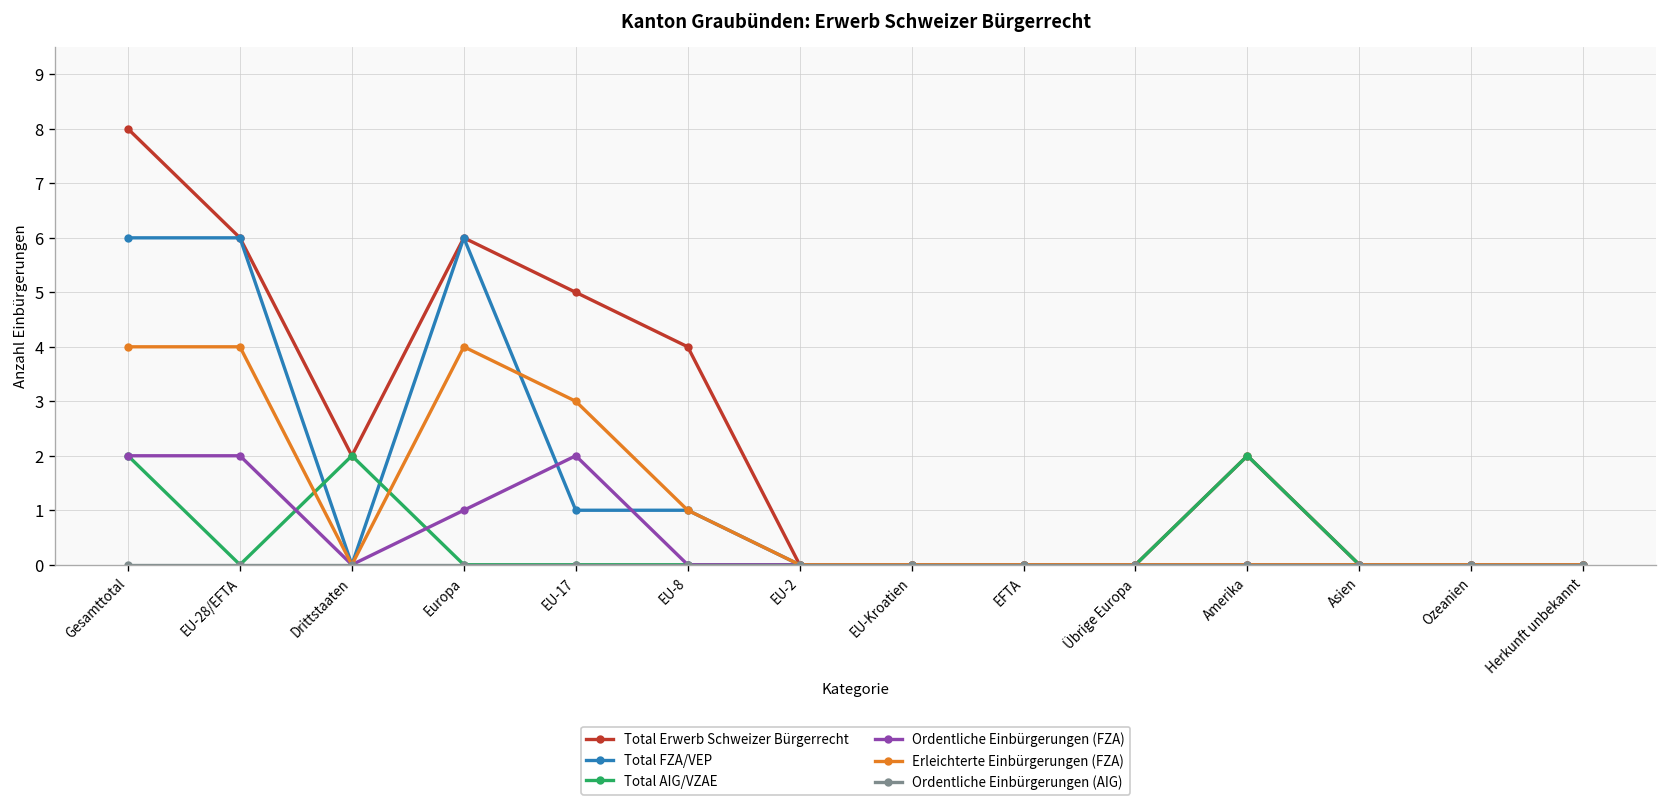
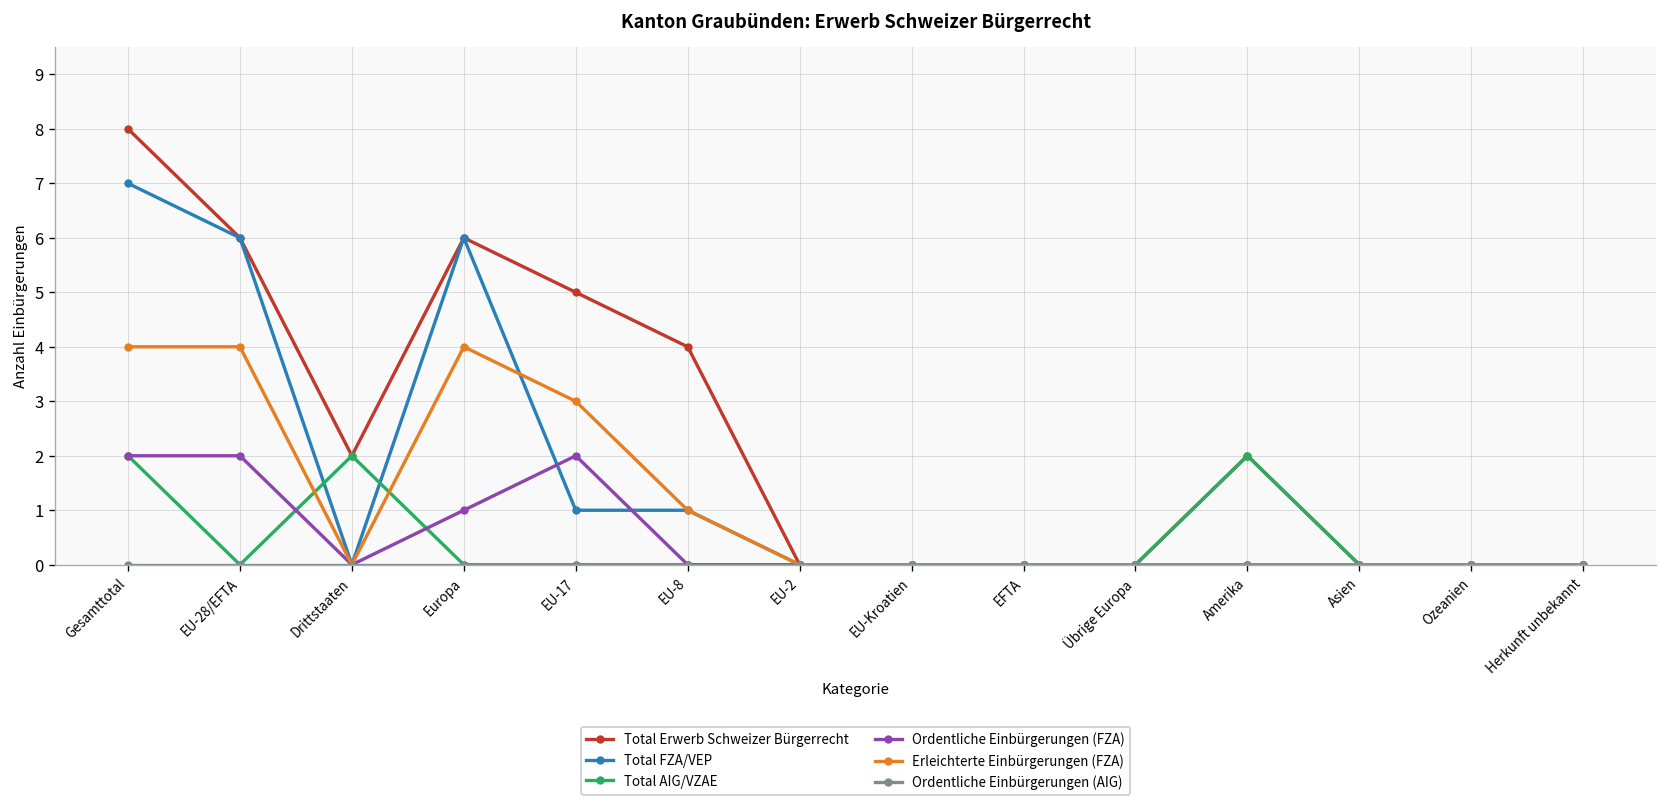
Total FZA/VEP, Gesamttotal: 6 -> 7
